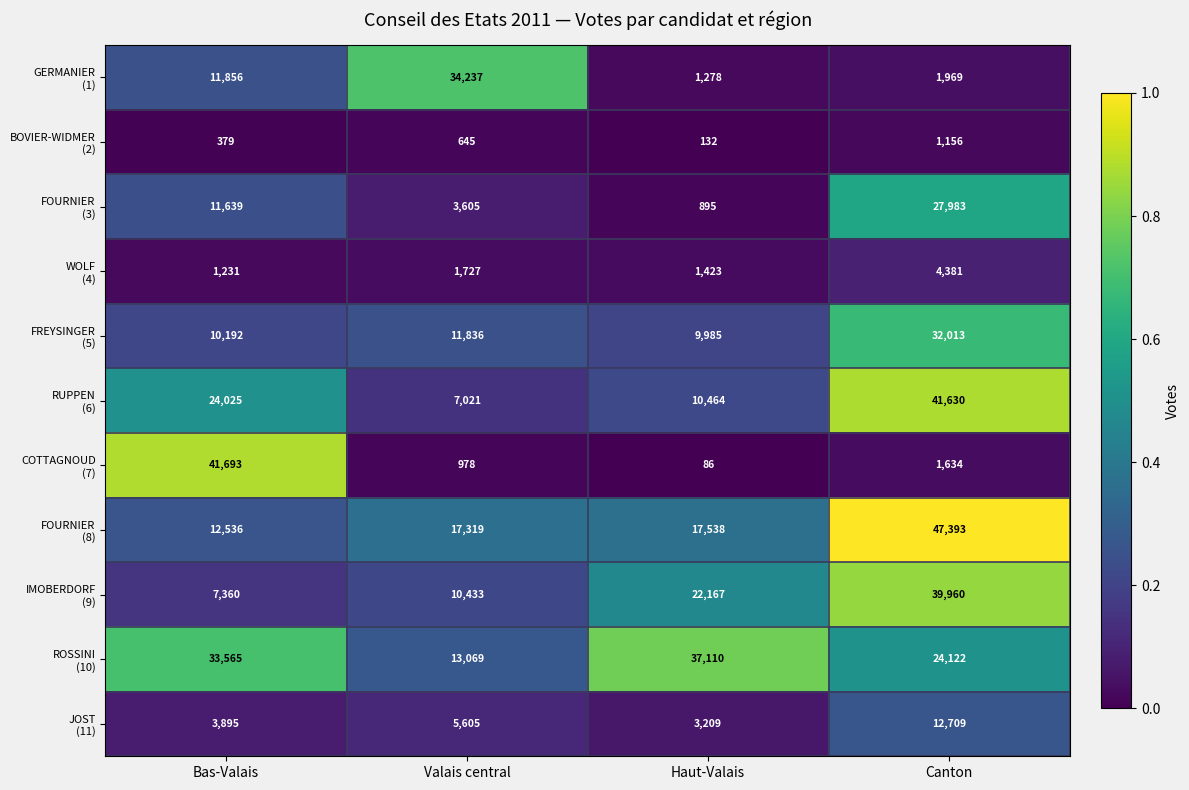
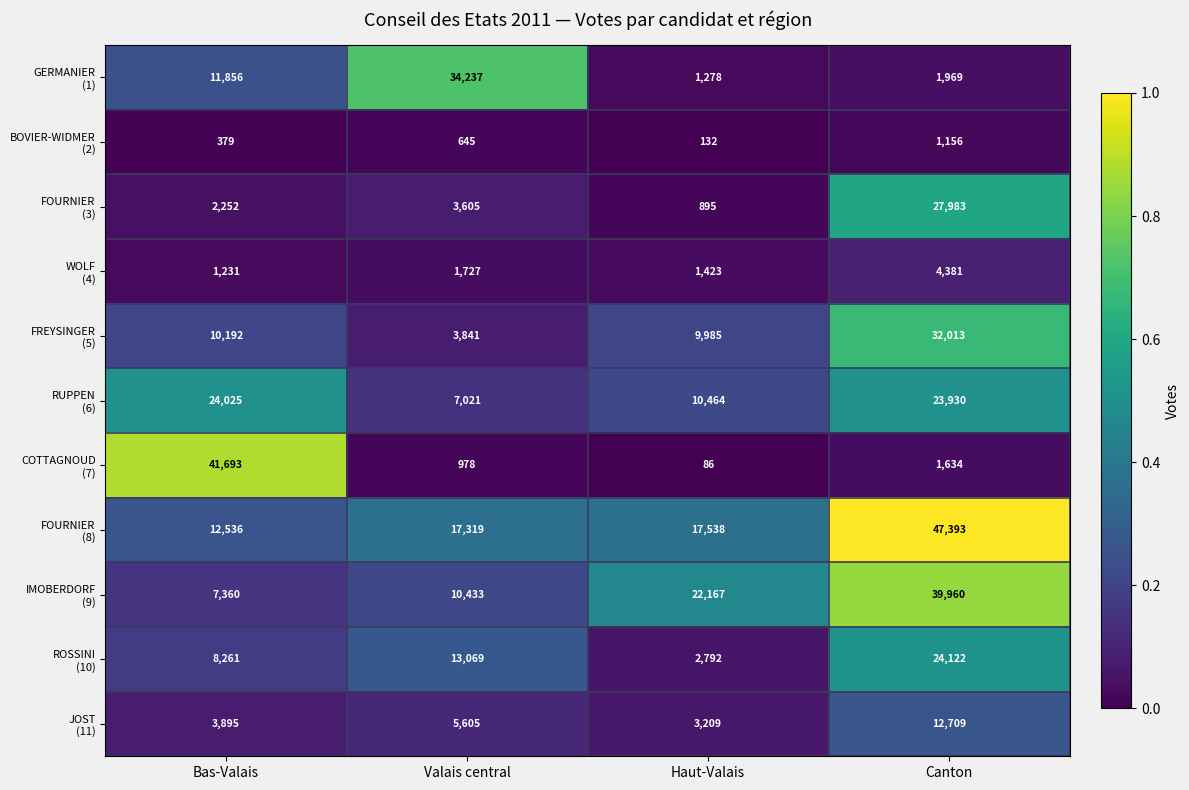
FOURNIER (3), Bas-Valais: 11,639 -> 2,252
FREYSINGER (5), Valais central: 11,836 -> 3,841
RUPPEN (6), Canton: 41,630 -> 23,930
ROSSINI (10), Bas-Valais: 33,565 -> 8,261
ROSSINI (10), Haut-Valais: 37,110 -> 2,792
